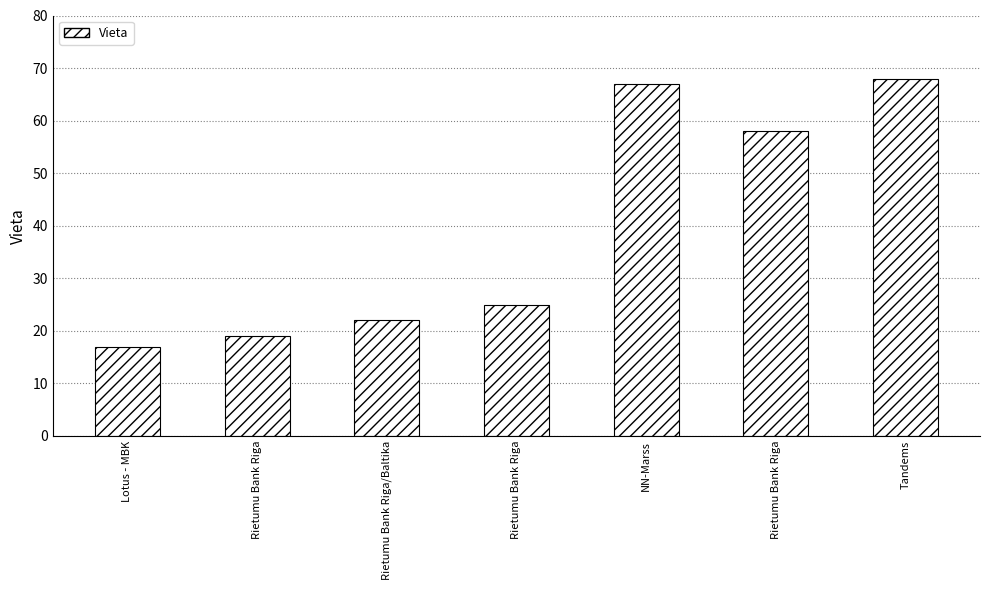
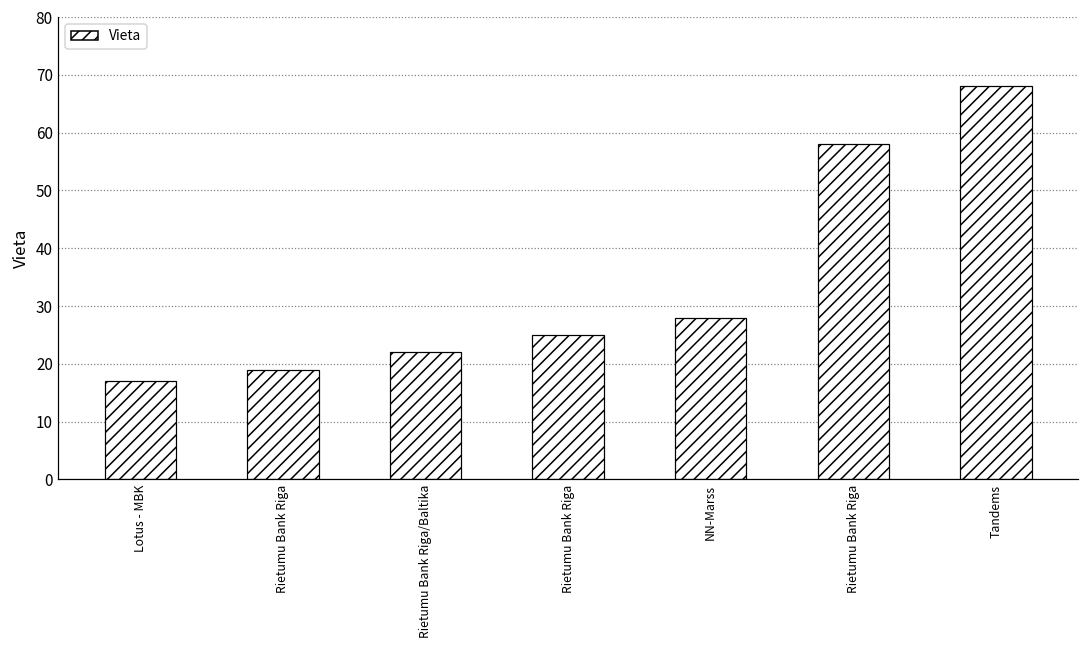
NN-Marss: 67 -> 28
